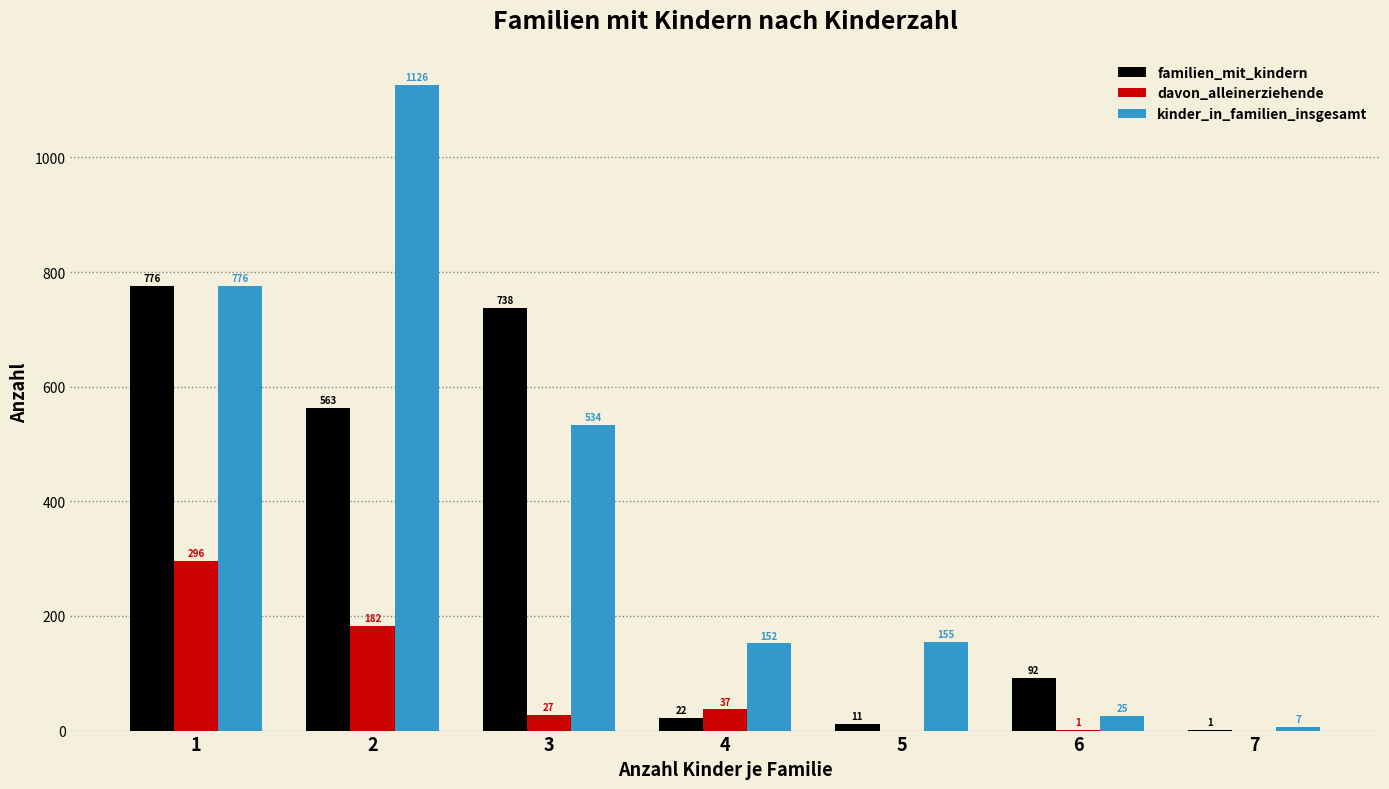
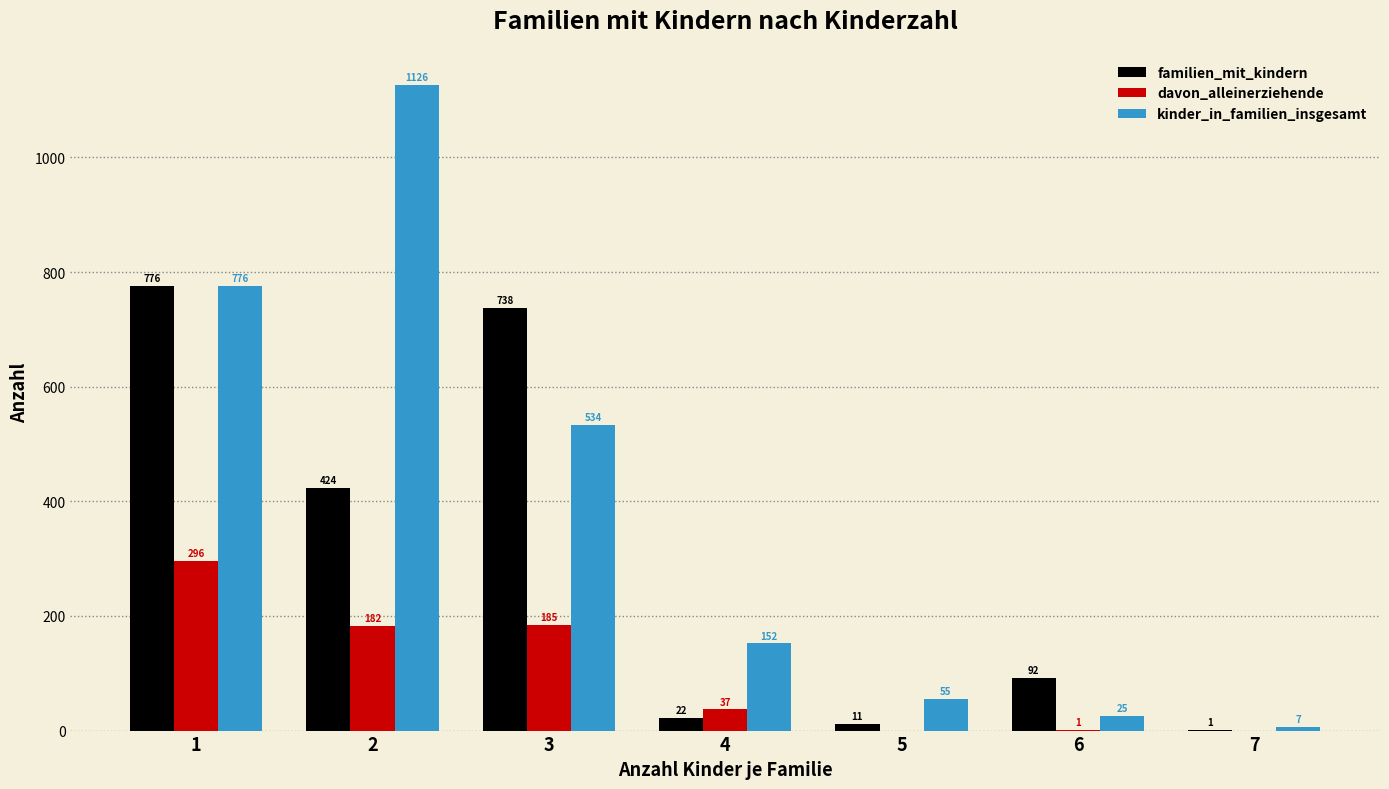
familien_mit_kindern, 2: 563 -> 424
davon_alleinerziehende, 3: 27 -> 185
kinder_in_familien_insgesamt, 5: 155 -> 55
